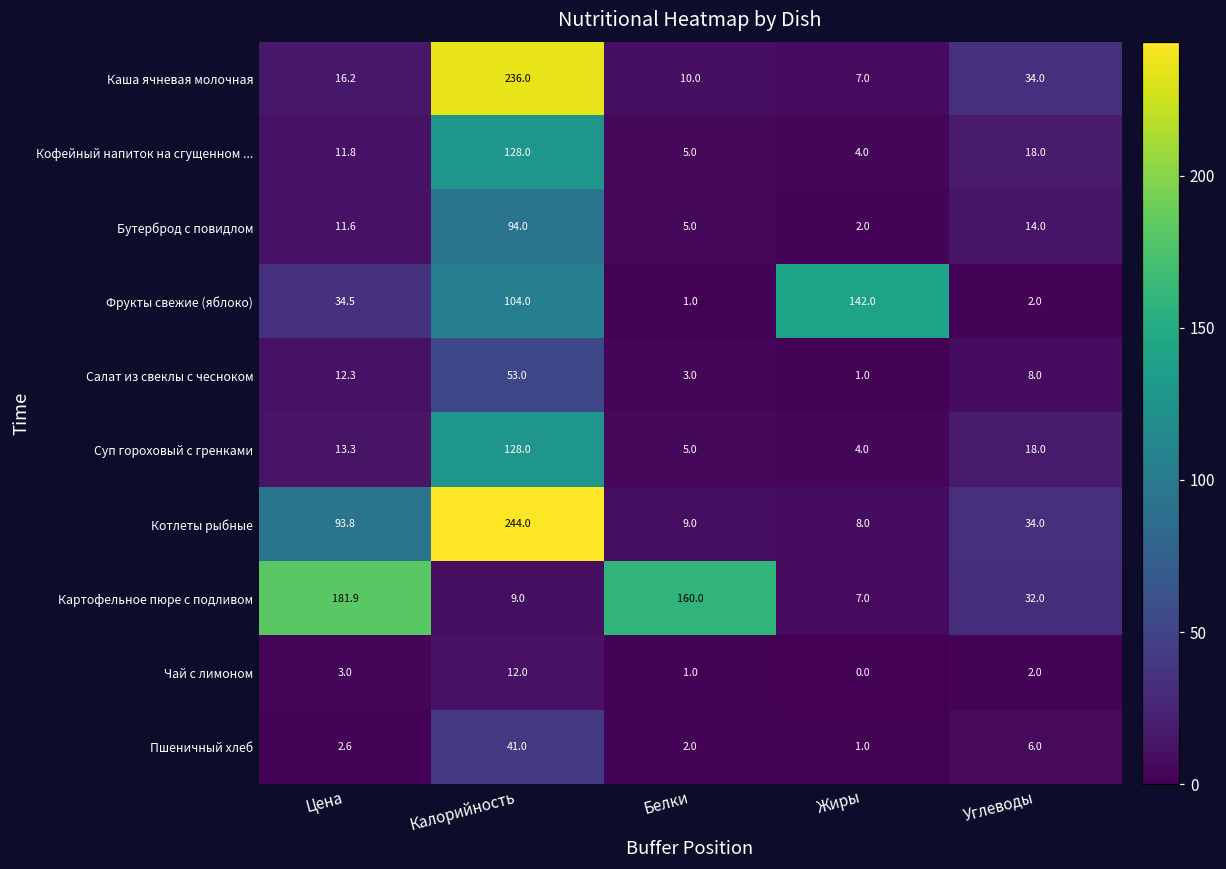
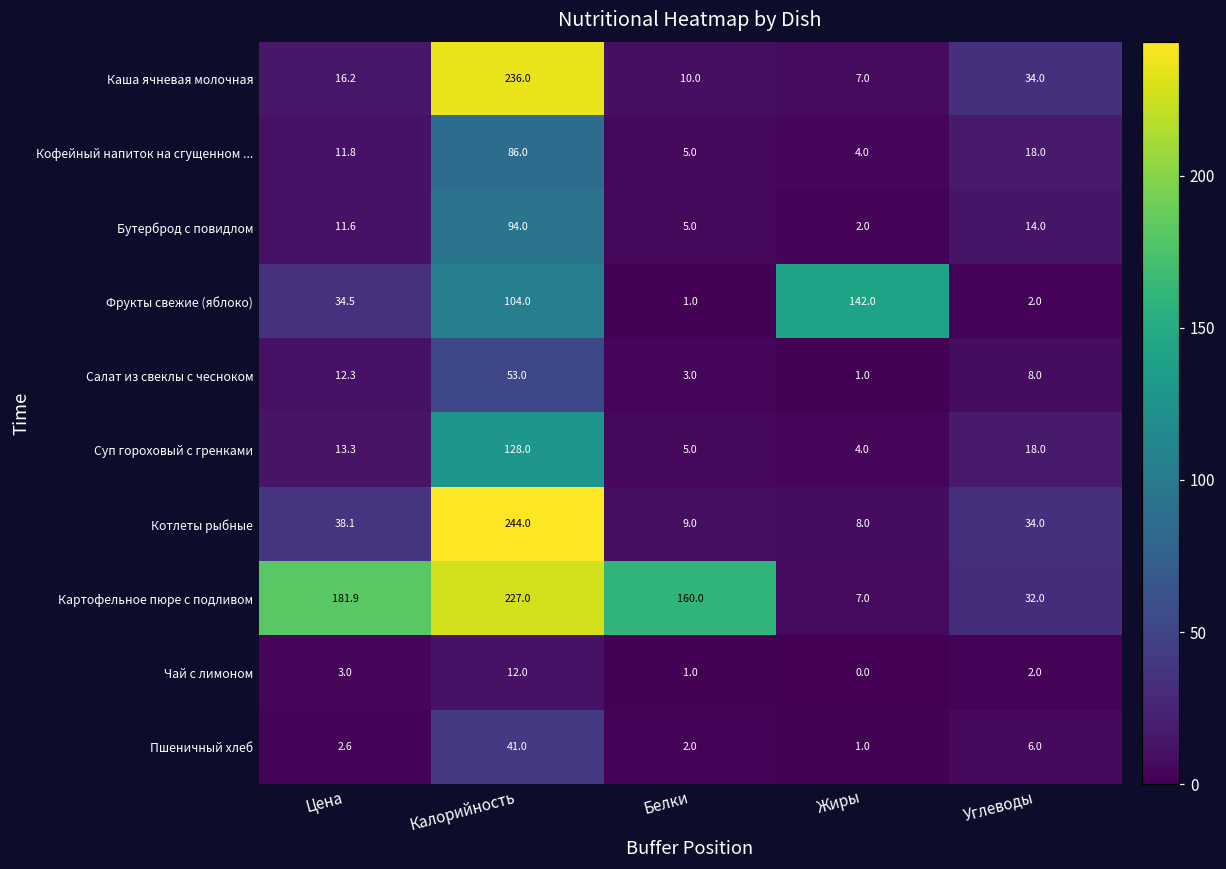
Кофейный напиток на сгущенном ..., Калорийность: 128.0 -> 86.0
Котлеты рыбные, Цена: 93.8 -> 38.1
Картофельное пюре с подливом, Калорийность: 9.0 -> 227.0
